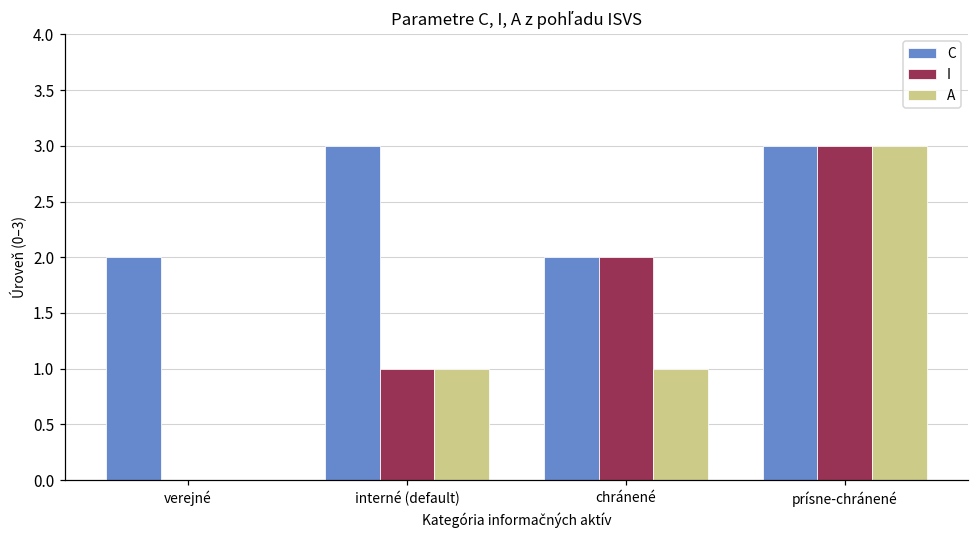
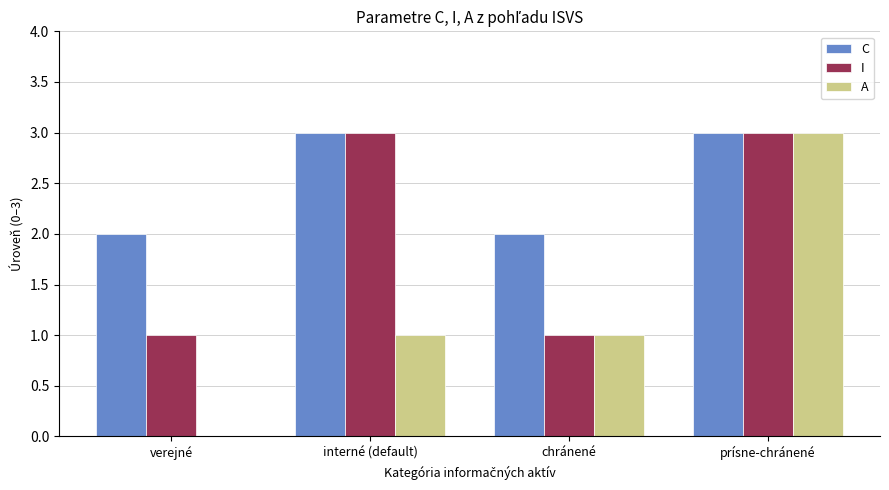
I, verejné: 0 -> 1
I, interné (default): 1 -> 3
I, chránené: 2 -> 1
